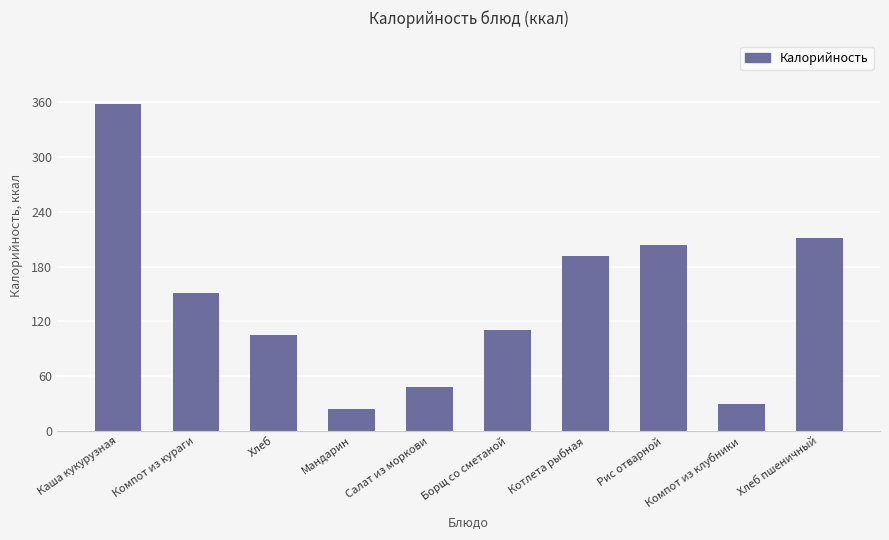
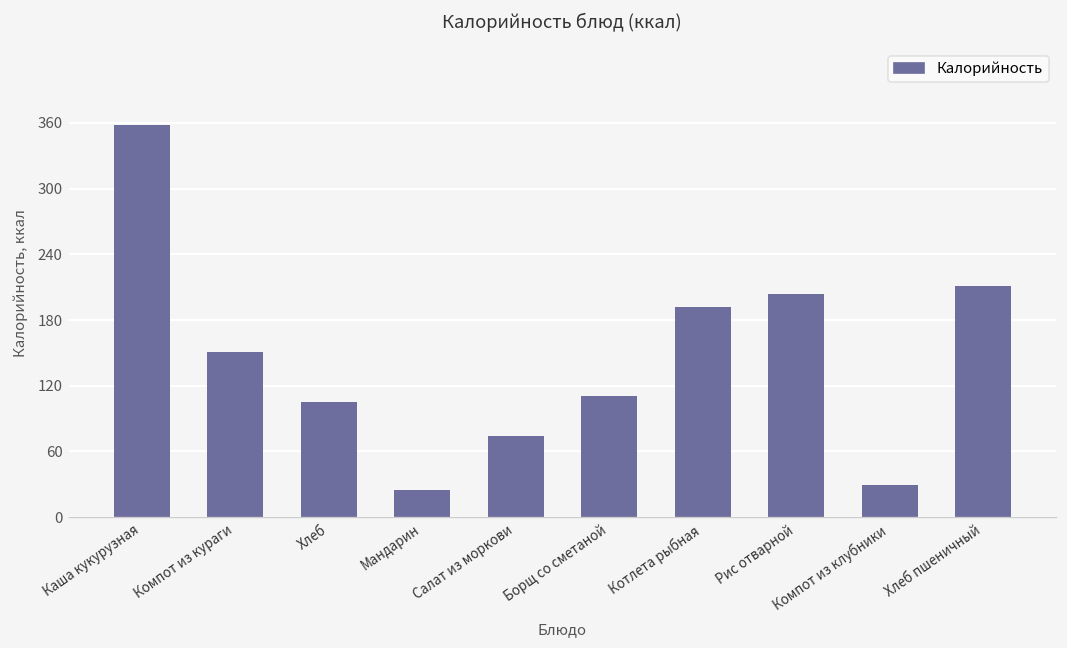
Салат из моркови: 50 -> 70
